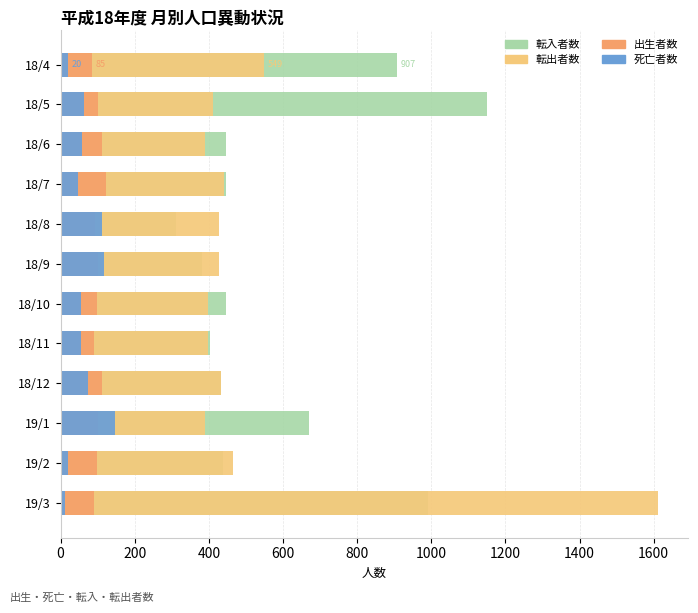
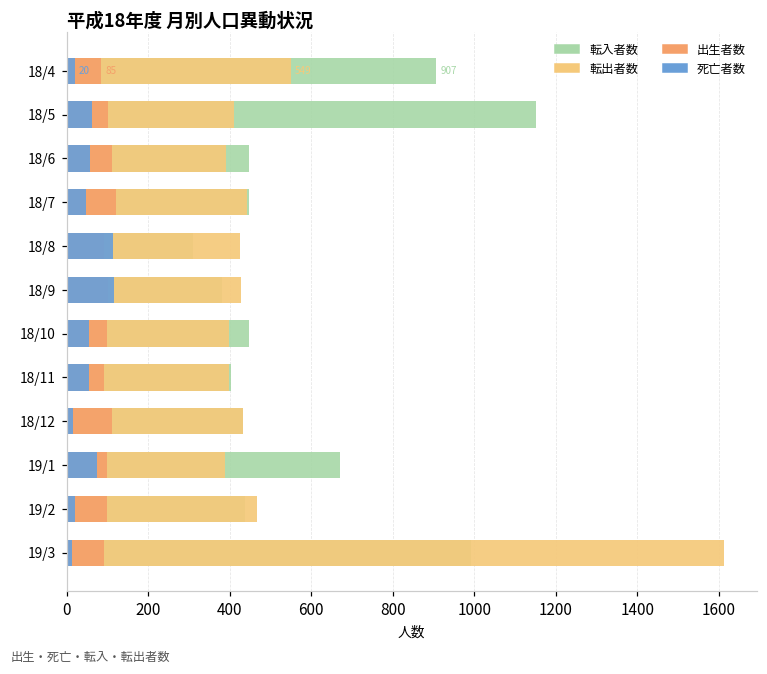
死亡者数, 18/12: 70 -> 20
死亡者数, 19/1: 150 -> 80
